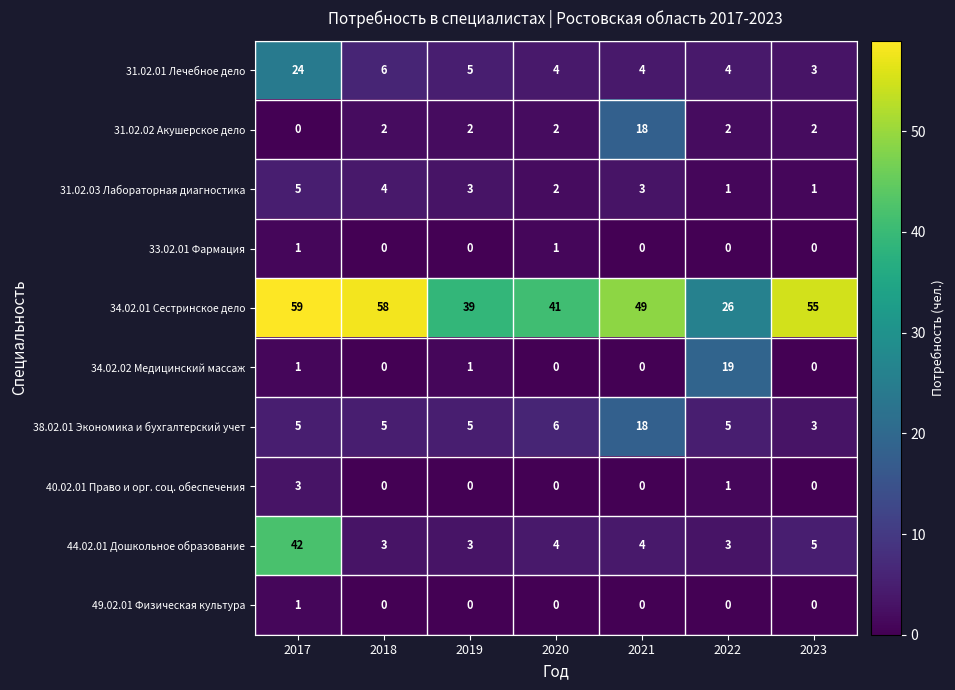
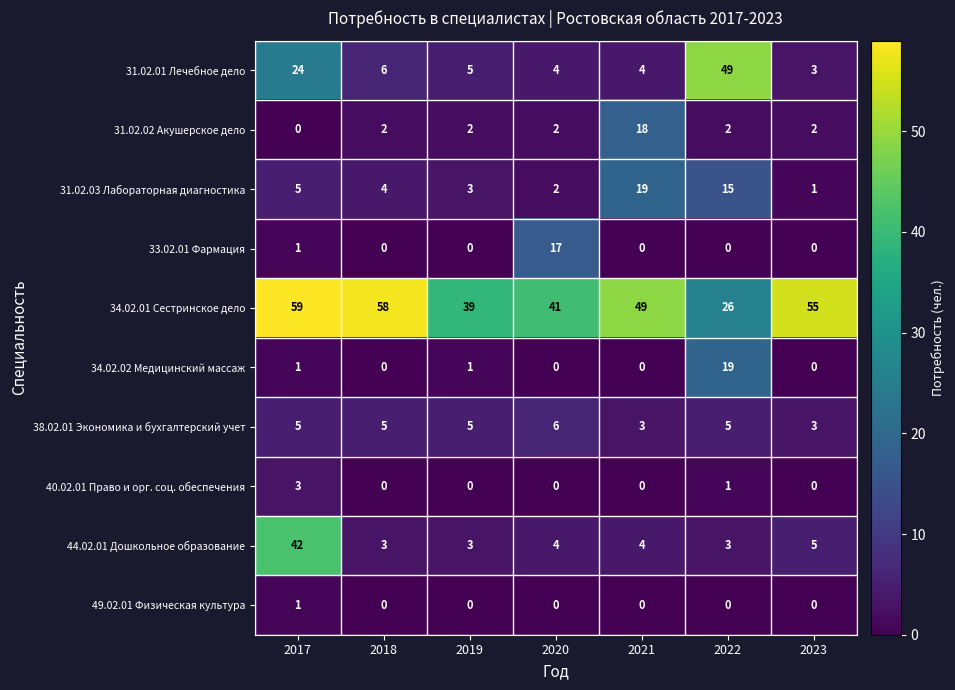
31.02.01 Лечебное дело, 2022: 4 -> 49
31.02.03 Лабораторная диагностика, 2021: 3 -> 19
31.02.03 Лабораторная диагностика, 2022: 1 -> 15
33.02.01 Фармация, 2020: 1 -> 17
38.02.01 Экономика и бухгалтерский учет, 2021: 18 -> 3
